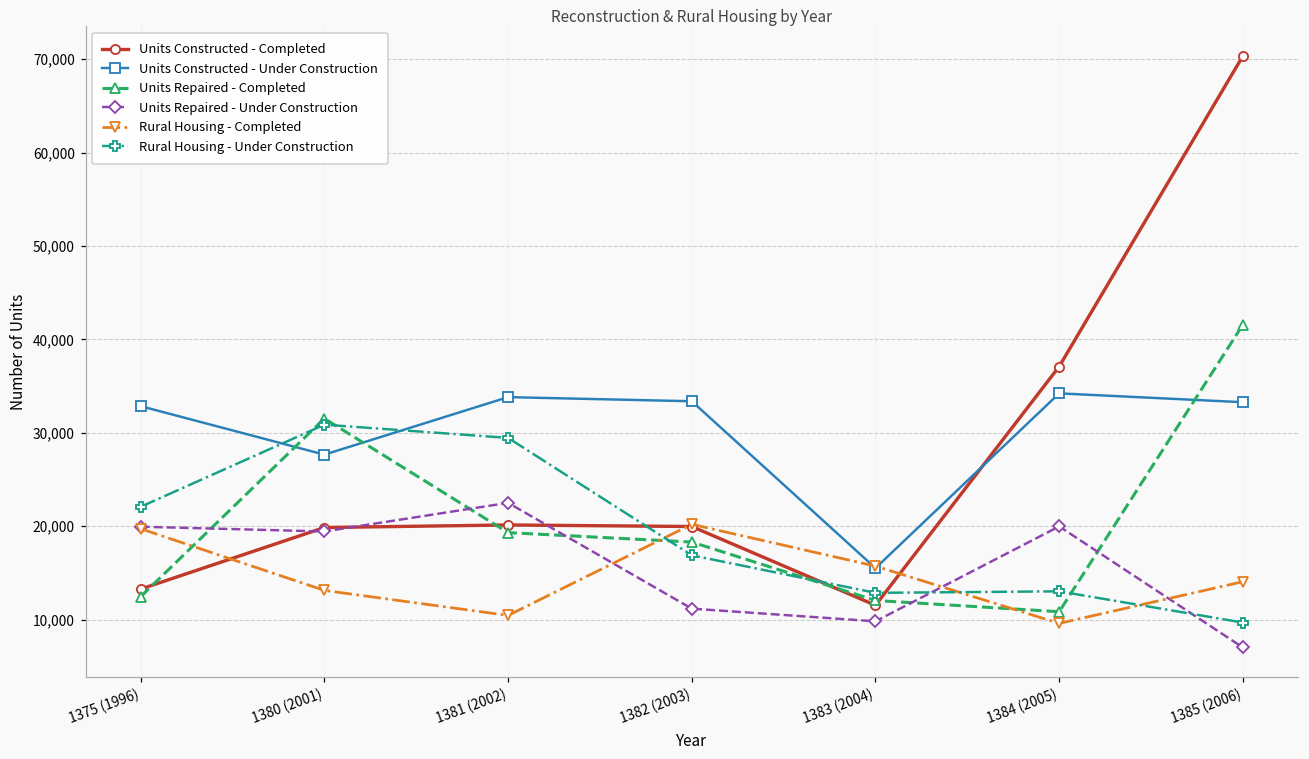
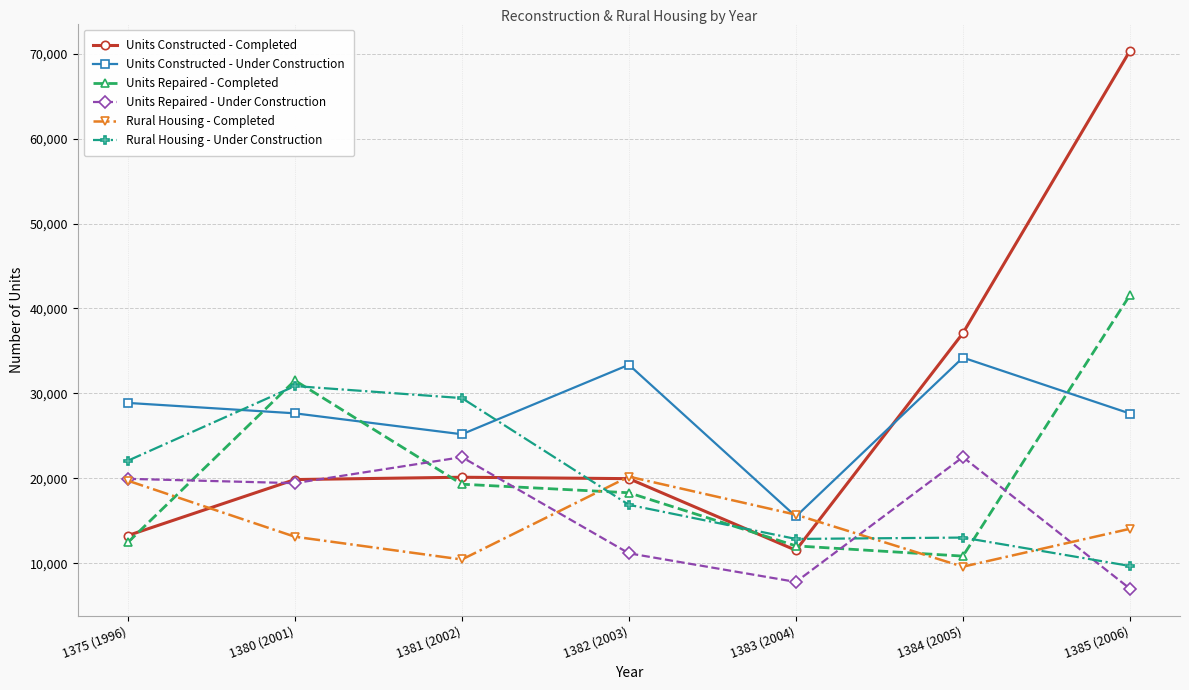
Units Constructed - Under Construction, 1375 (1996): 33,000 -> 29,000
Units Constructed - Under Construction, 1381 (2002): 34,000 -> 25,000
Units Repaired - Under Construction, 1383 (2004): 10,000 -> 8,000
Units Repaired - Under Construction, 1384 (2005): 20,000 -> 22,000
Units Constructed - Under Construction, 1385 (2006): 33,000 -> 28,000
